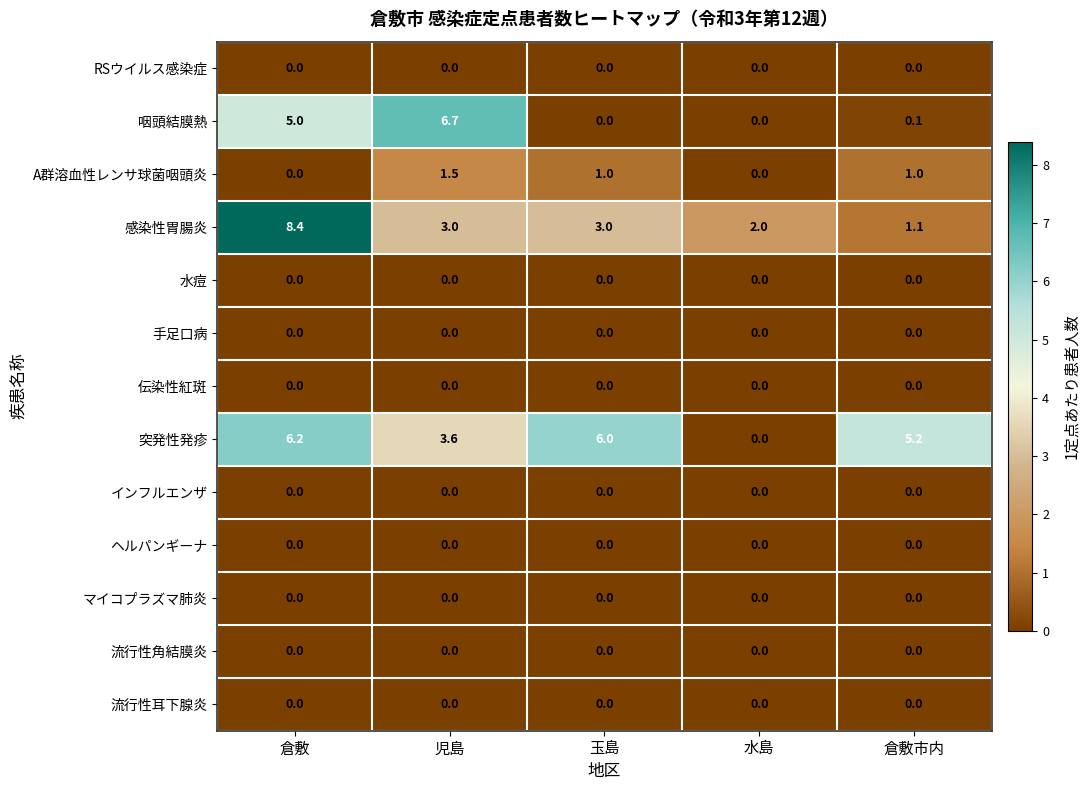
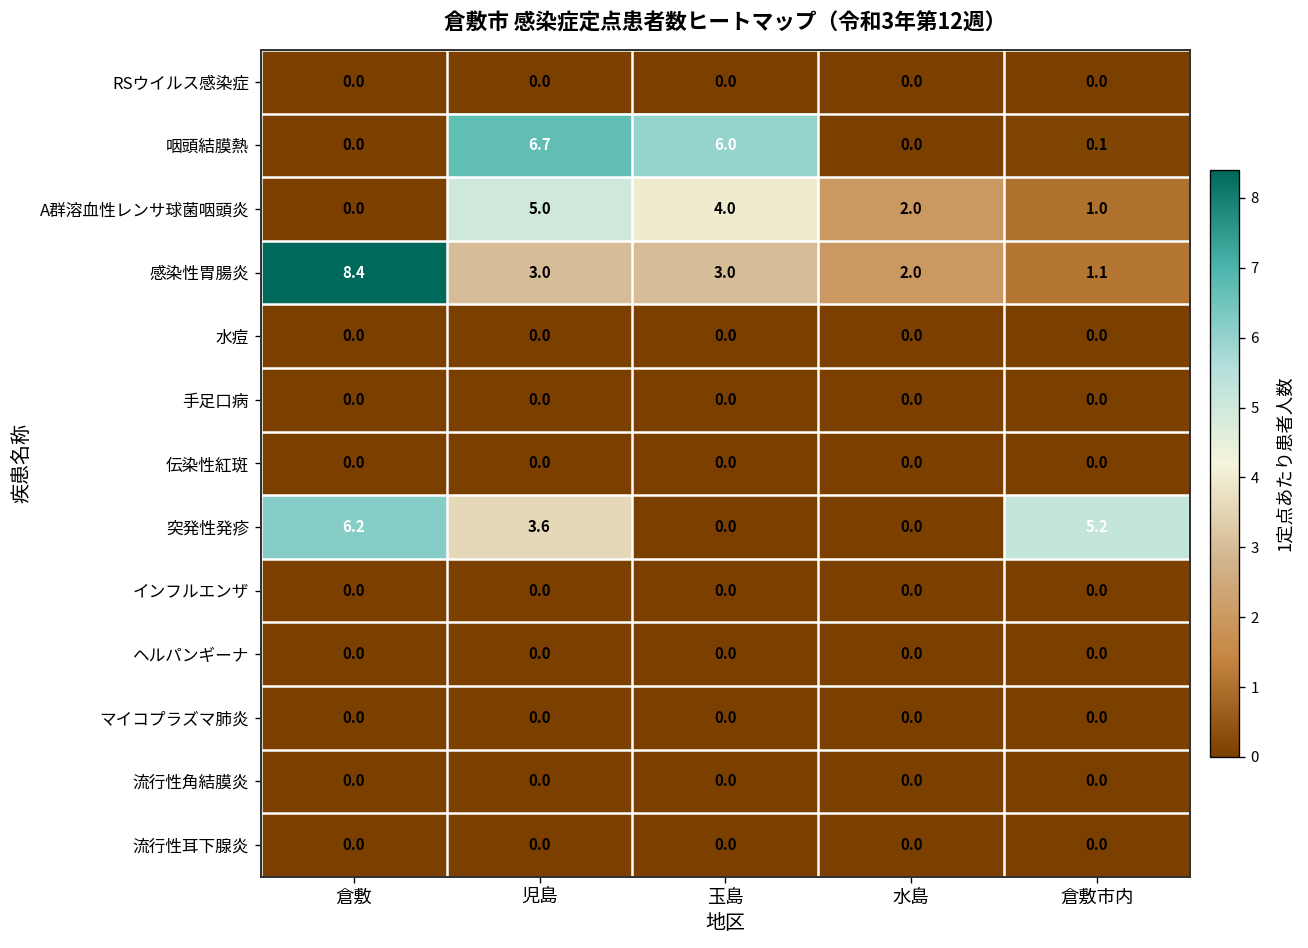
咽頭結膜熱, 倉敷: 5.0 -> 0.0
咽頭結膜熱, 玉島: 0.0 -> 6.0
A群溶血性レンサ球菌咽頭炎, 児島: 1.5 -> 5.0
A群溶血性レンサ球菌咽頭炎, 玉島: 1.0 -> 4.0
A群溶血性レンサ球菌咽頭炎, 水島: 0.0 -> 2.0
突発性発疹, 玉島: 6.0 -> 0.0
